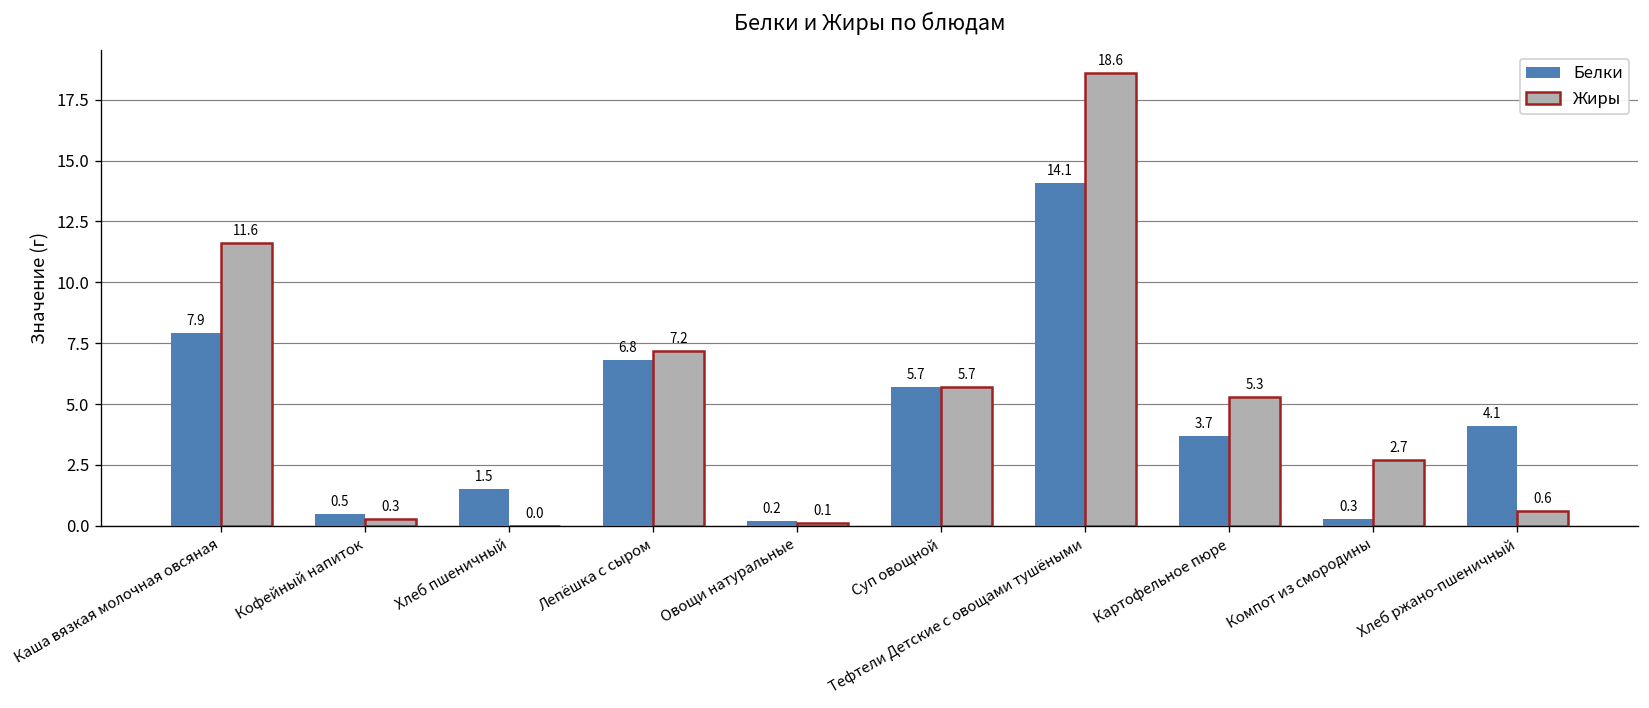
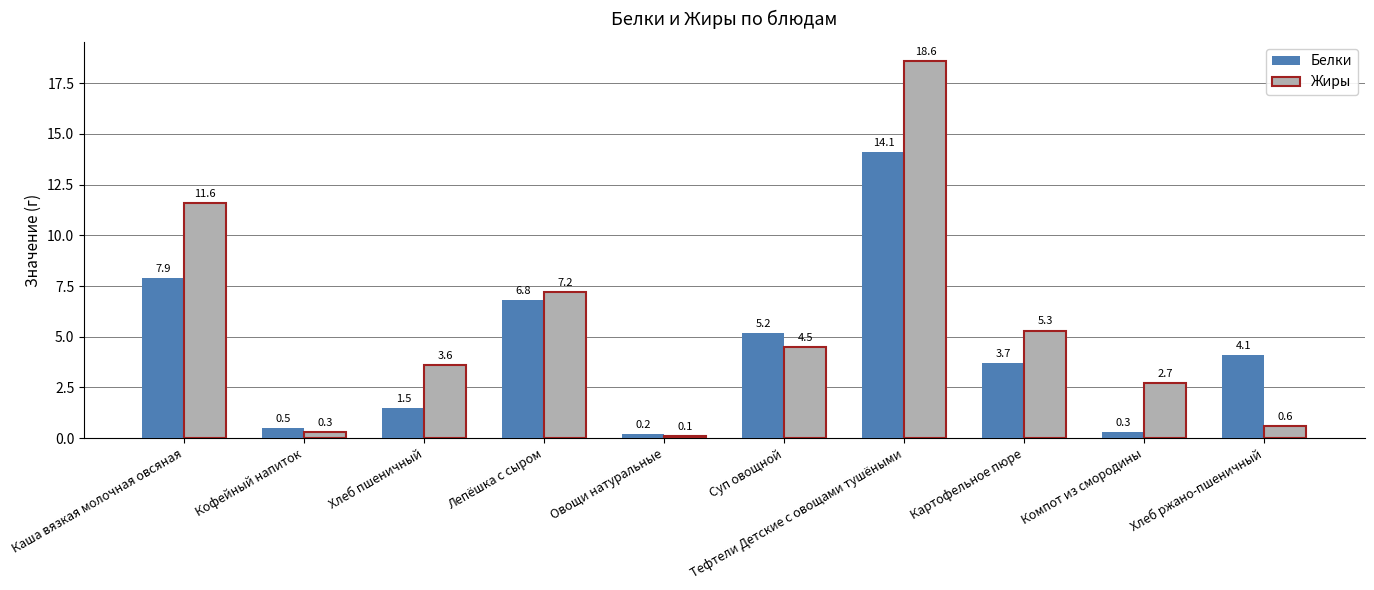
Жиры, Хлеб пшеничный: 0.0 -> 3.6
Белки, Суп овощной: 5.7 -> 5.2
Жиры, Суп овощной: 5.7 -> 4.5
